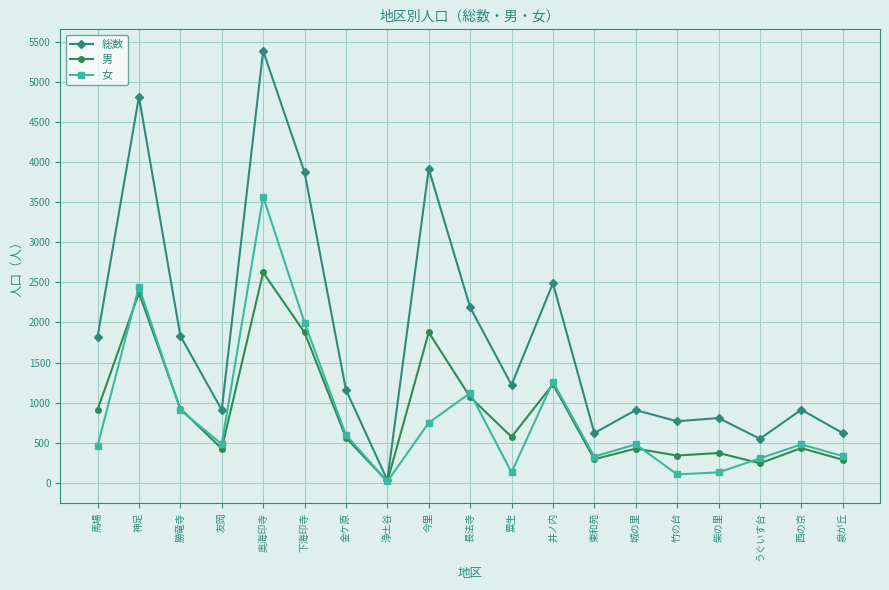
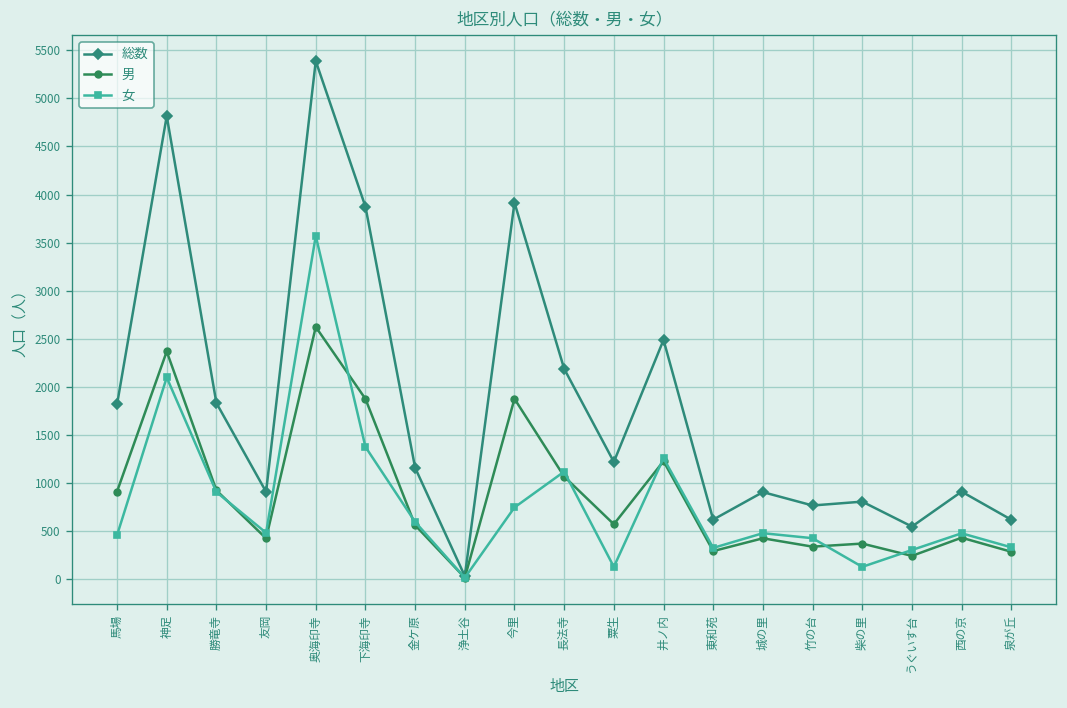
女, 神足: 2400 -> 2100
女, 下海印寺: 2000 -> 1400
女, 竹の台: 100 -> 400
